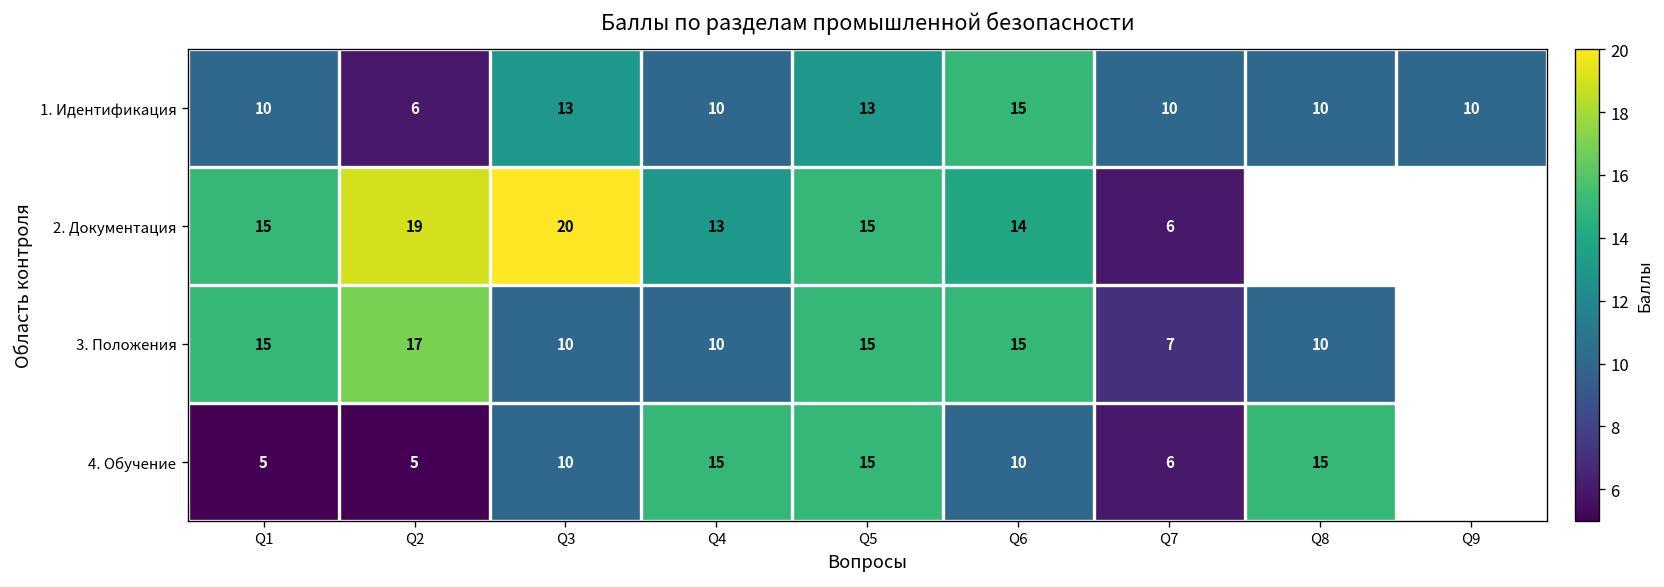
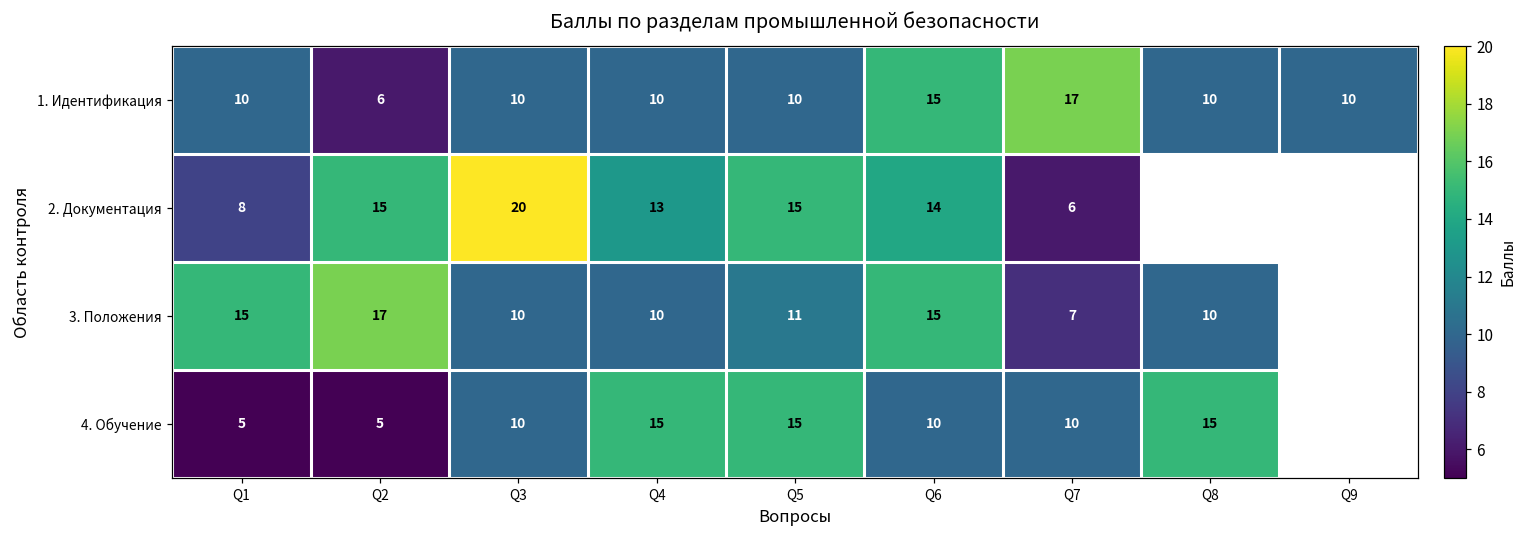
1. Идентификация, Q3: 13 -> 10
1. Идентификация, Q5: 13 -> 10
1. Идентификация, Q7: 10 -> 17
2. Документация, Q1: 15 -> 8
2. Документация, Q2: 19 -> 15
3. Положения, Q5: 15 -> 11
4. Обучение, Q7: 6 -> 10
